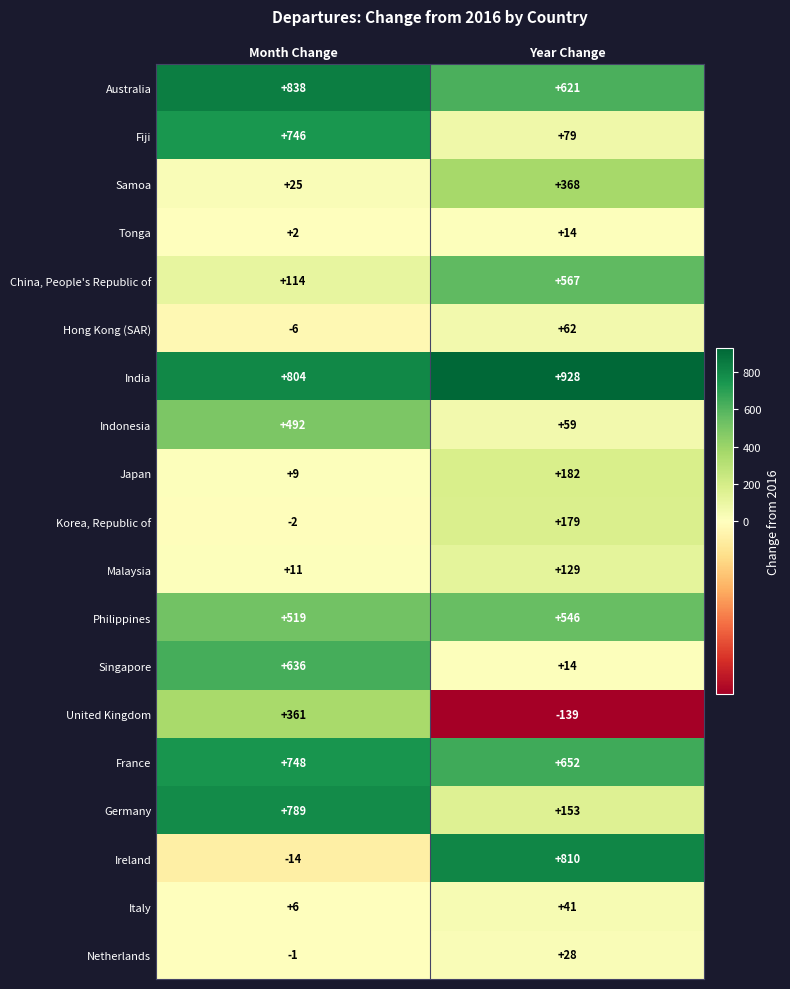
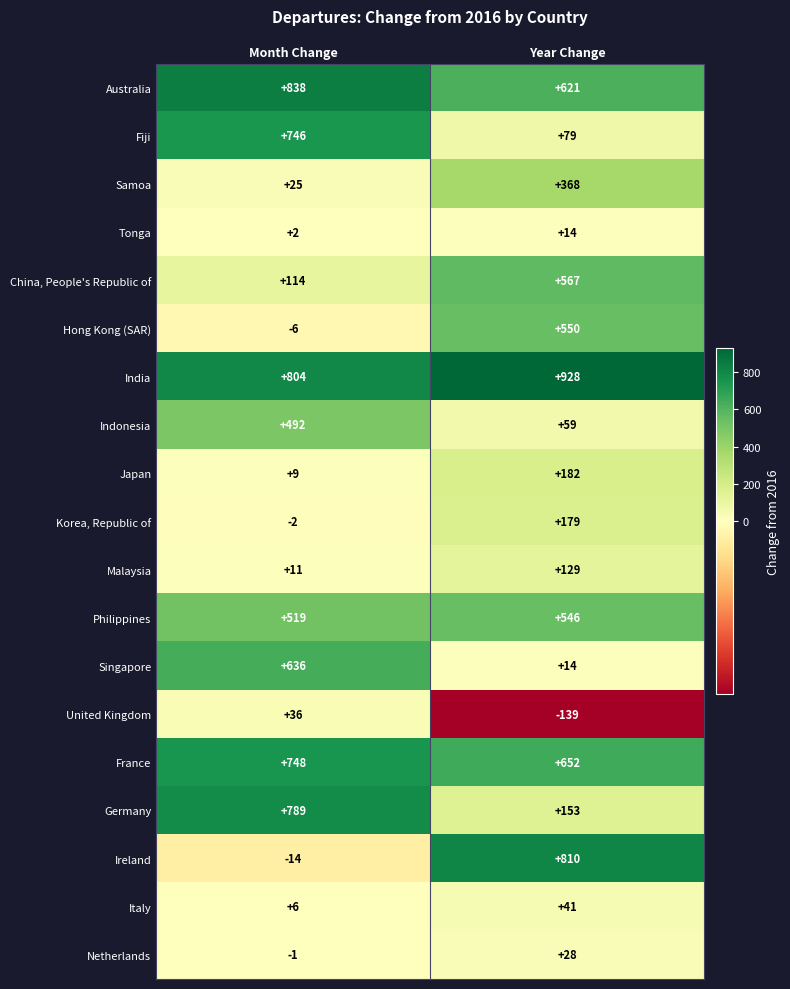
Hong Kong (SAR), Year Change: +62 -> +550
United Kingdom, Month Change: +361 -> +36
